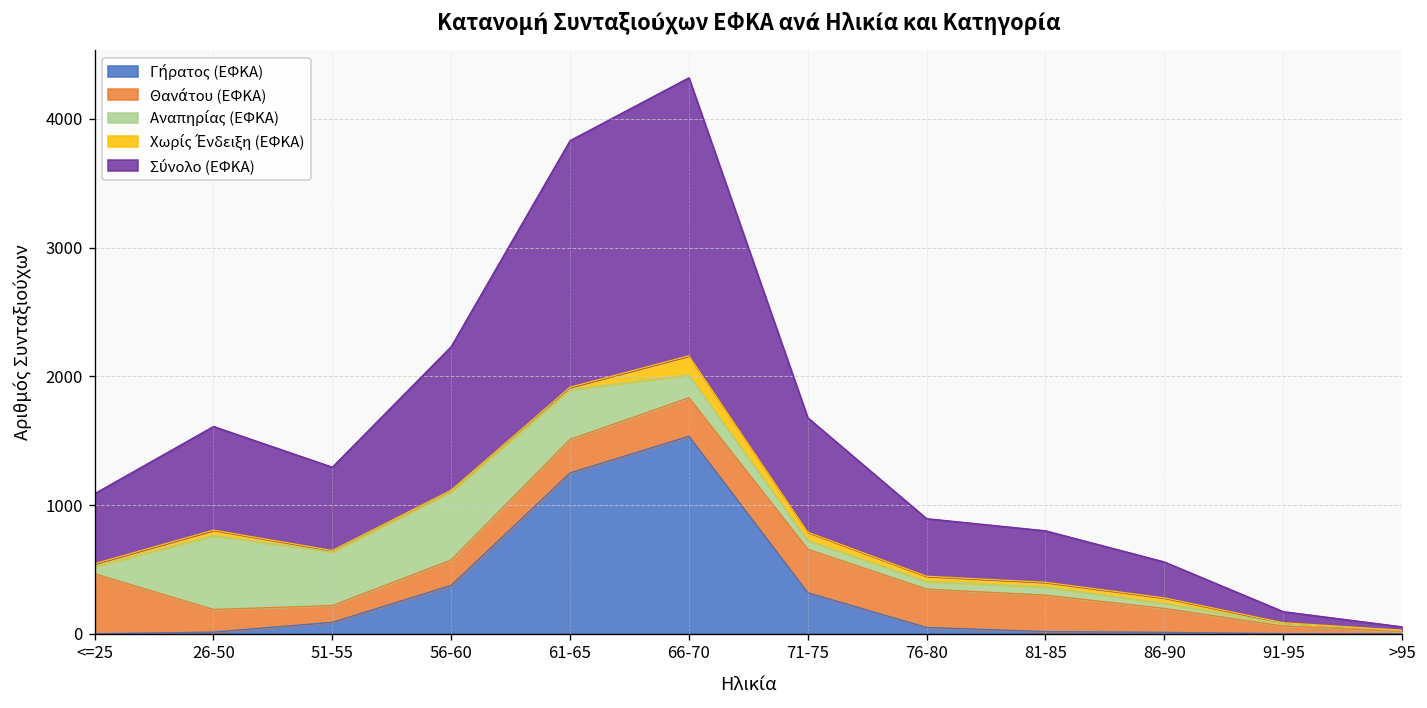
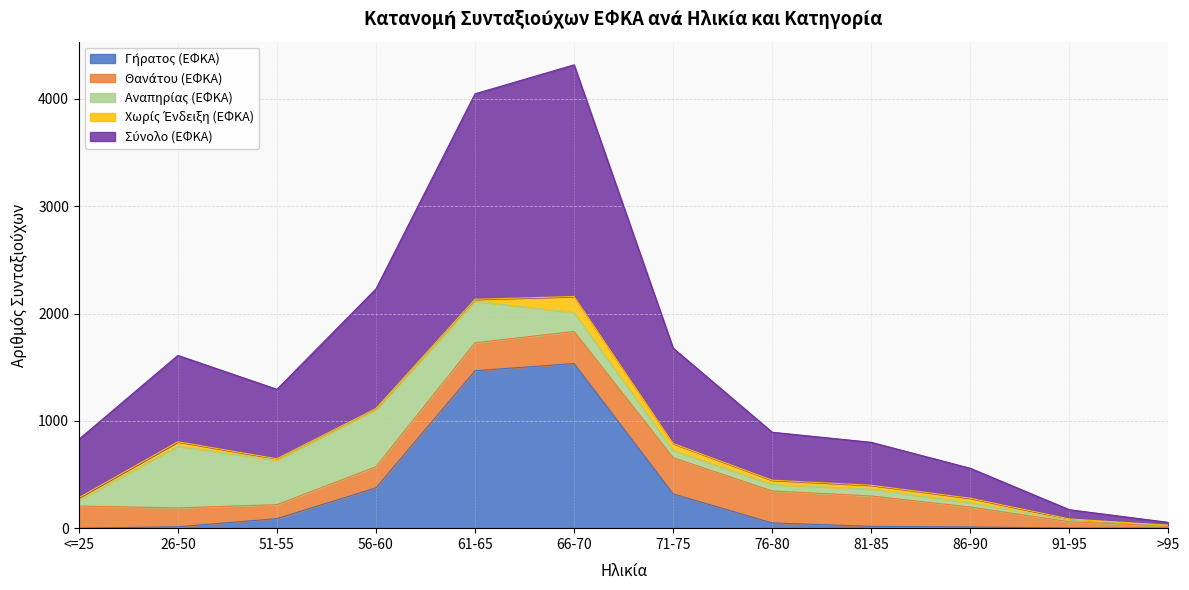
Θανάτου (ΕΦΚΑ), <=25: 470 -> 210
Γήρατος (ΕΦΚΑ), 61-65: 1250 -> 1470
